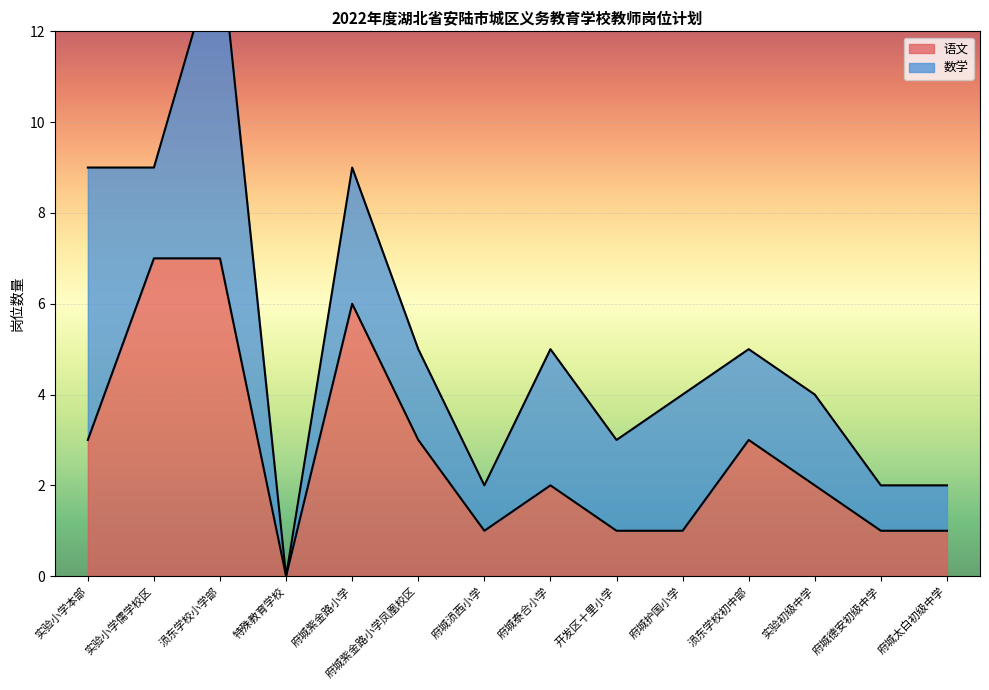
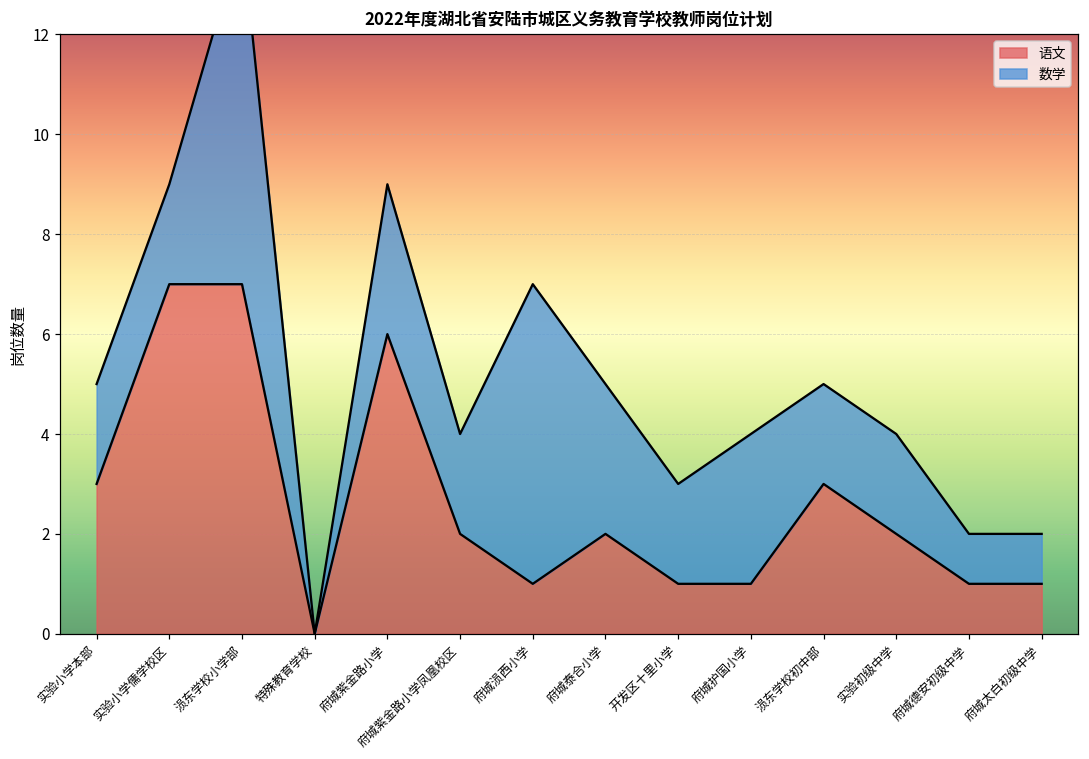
数学, 实验小学本部: 6 -> 2
语文, 府城紫金路小学凤凰校区: 3 -> 2
数学, 府城涢西小学: 1 -> 6
